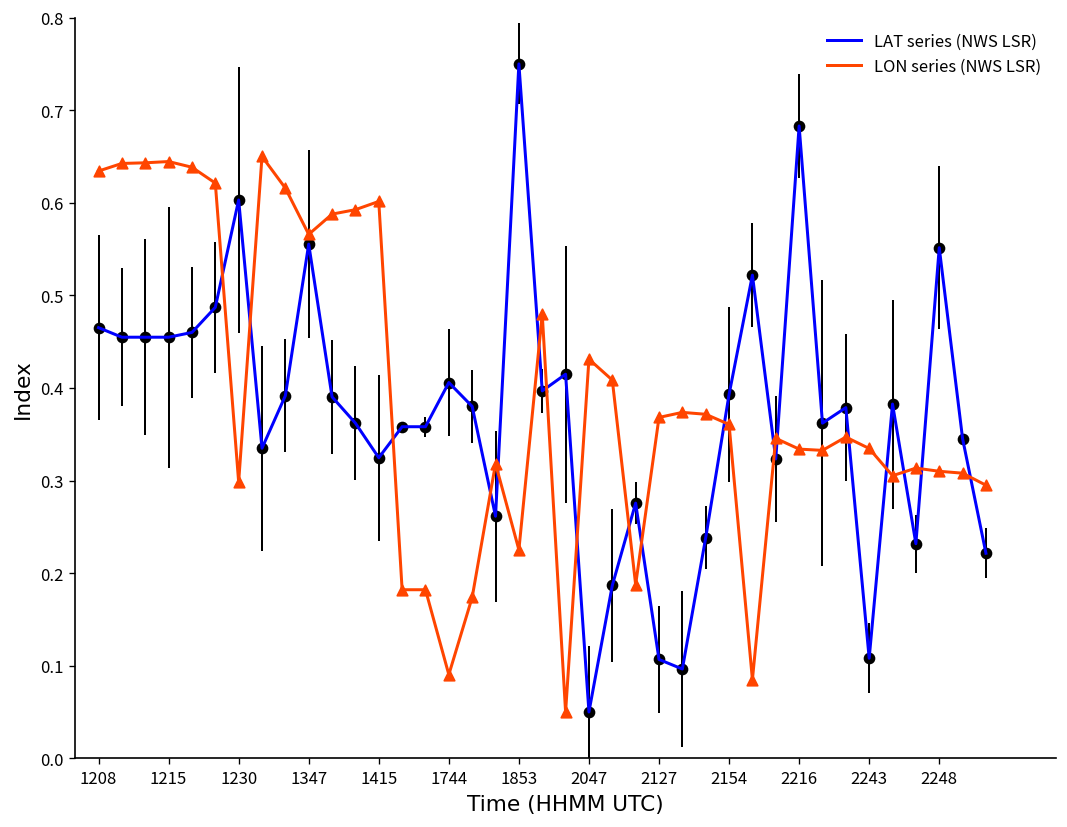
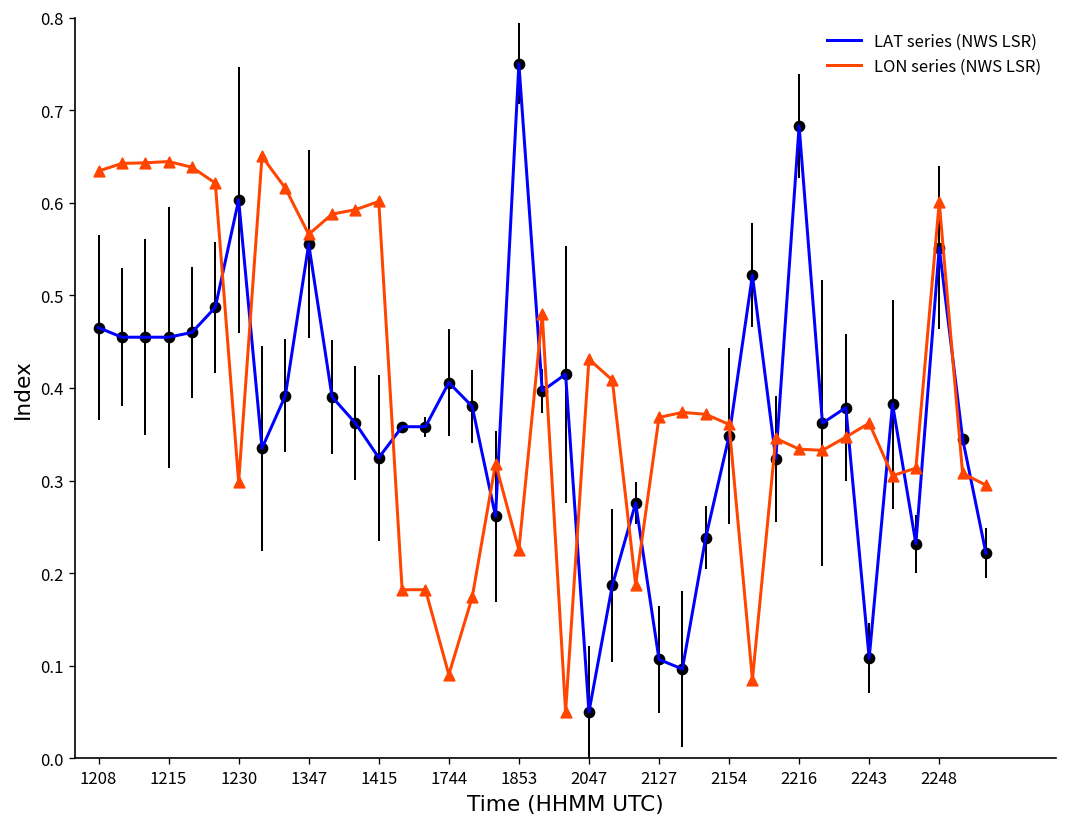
LAT series (NWS LSR), 2154: 0.39 -> 0.35
LON series (NWS LSR), 2243: 0.33 -> 0.36
LON series (NWS LSR), 2248: 0.31 -> 0.60
